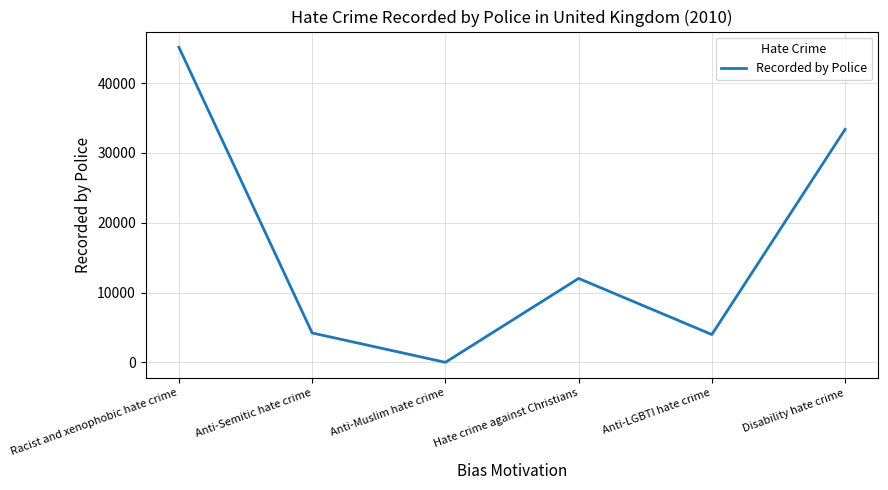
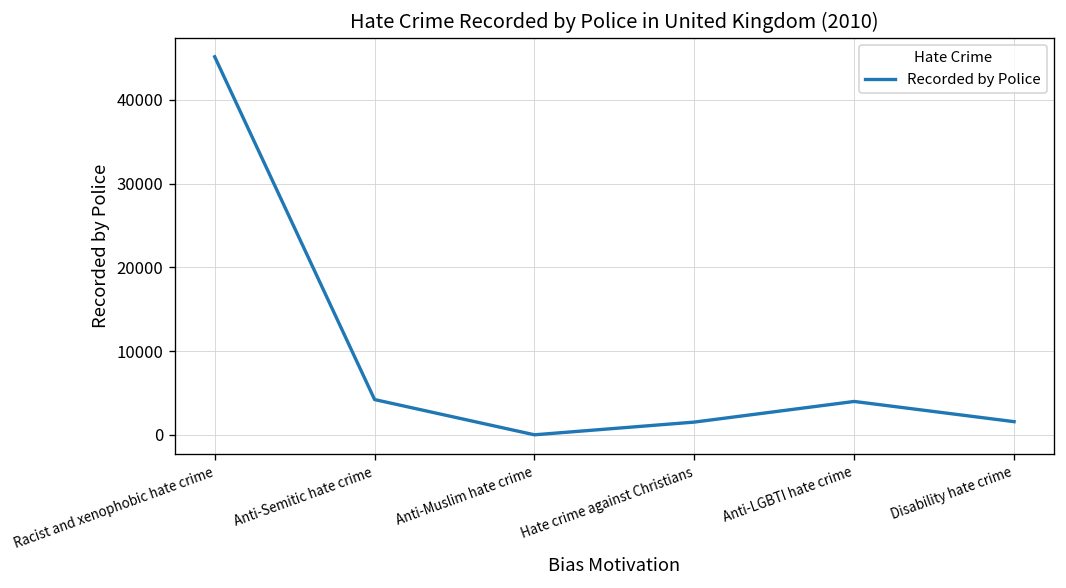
Hate crime against Christians: 12000 -> 2000
Disability hate crime: 33000 -> 2000
